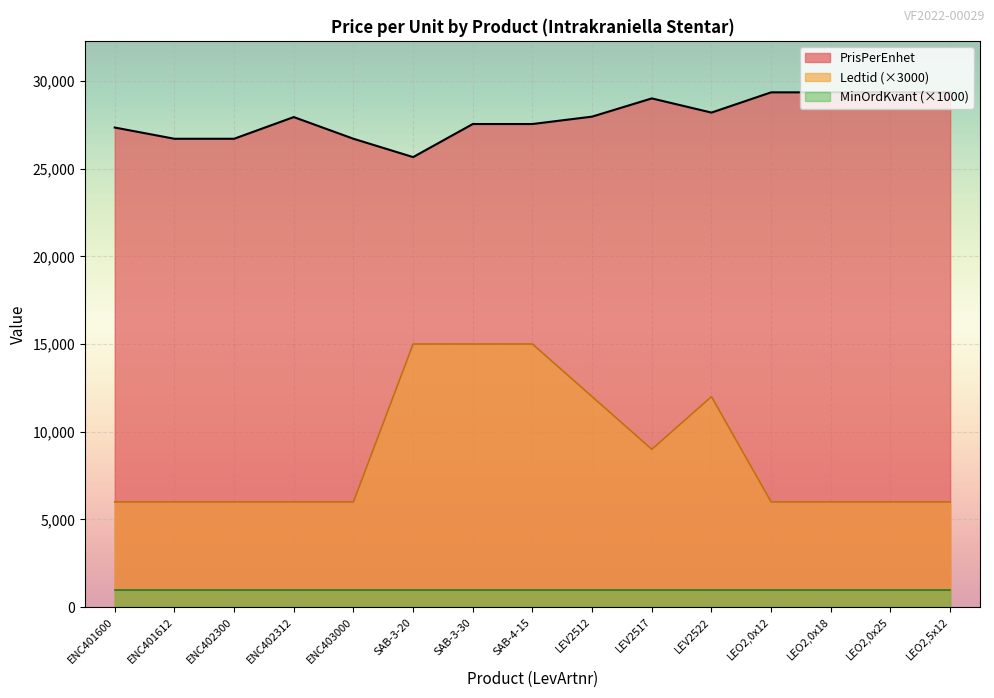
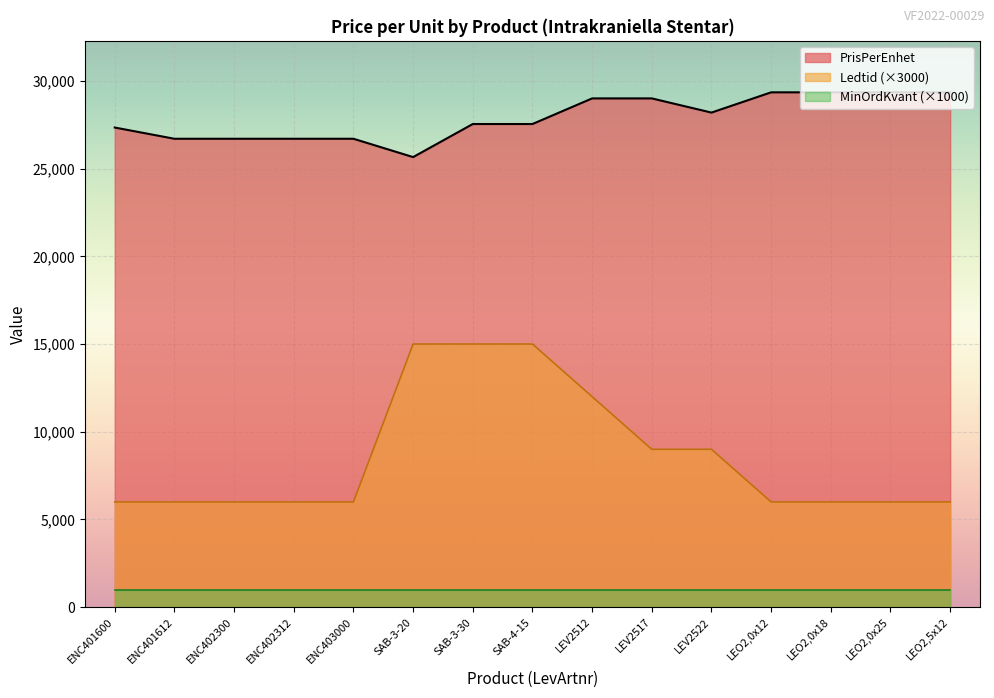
PrisPerEnhet, ENC402312: 27,900 -> 26,700
PrisPerEnhet, LEV2512: 28,000 -> 29,000
Ledtid (×3000), LEV2522: 12,000 -> 9,000
